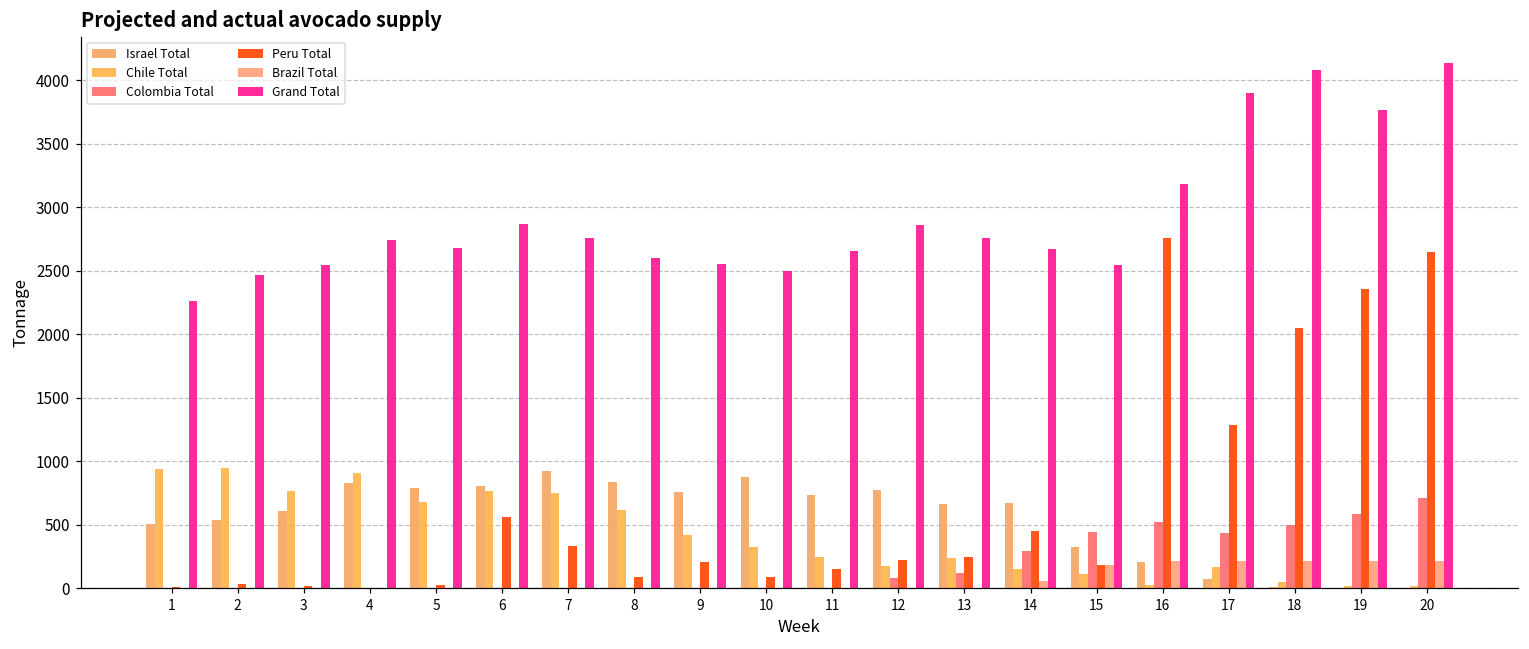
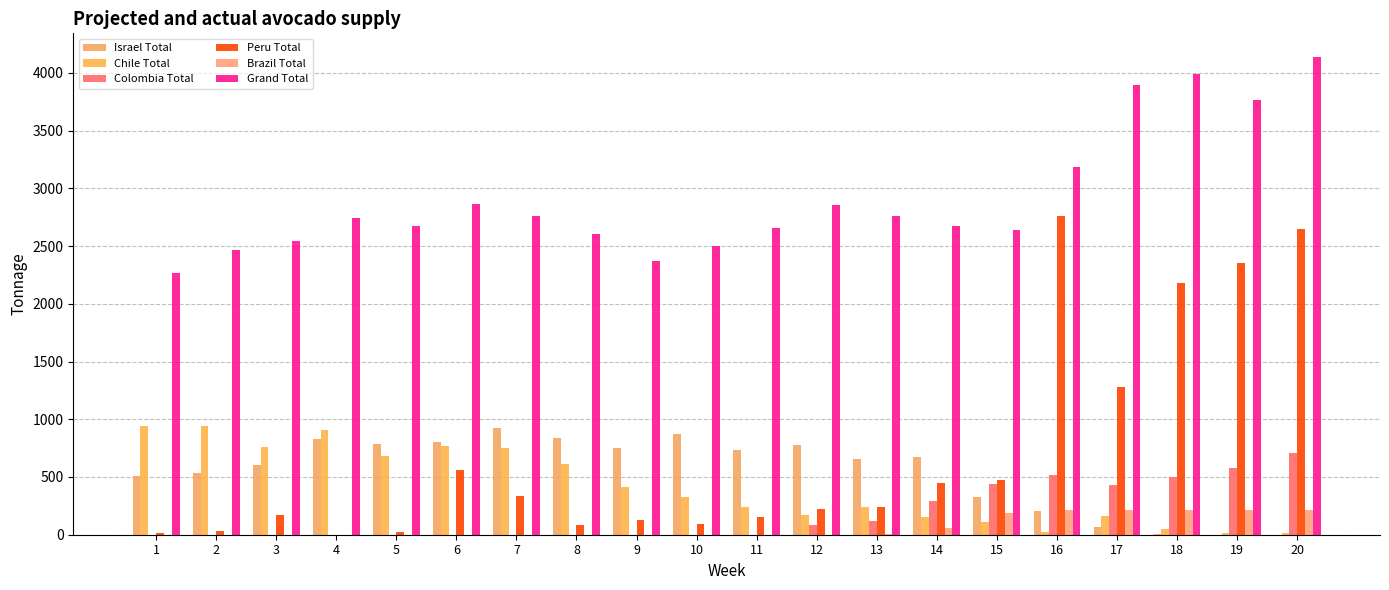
Peru Total, 3: 10 -> 170
Peru Total, 9: 210 -> 130
Grand Total, 9: 2550 -> 2370
Peru Total, 15: 190 -> 480
Grand Total, 15: 2540 -> 2640
Peru Total, 18: 2050 -> 2180
Grand Total, 18: 4080 -> 3990
